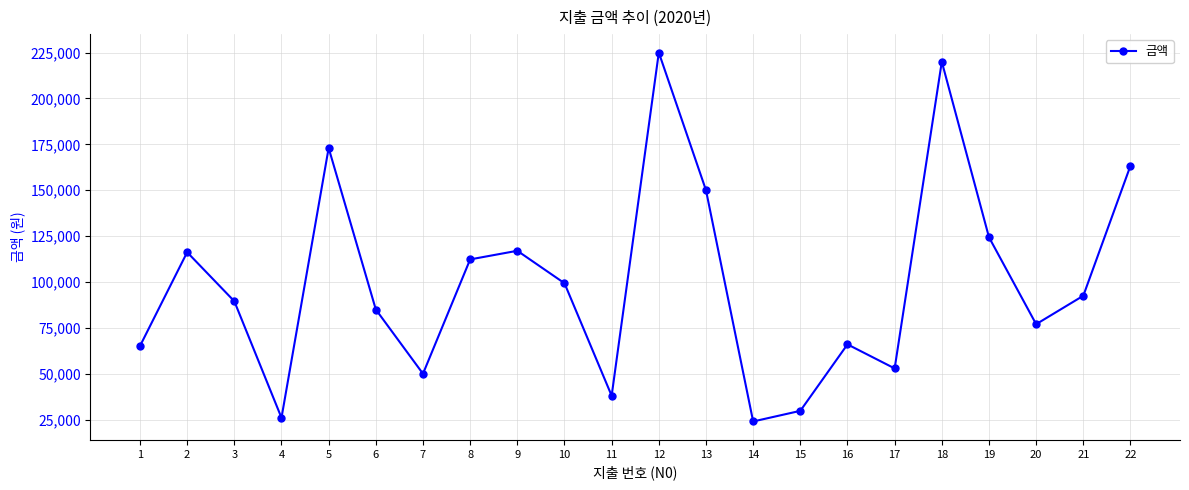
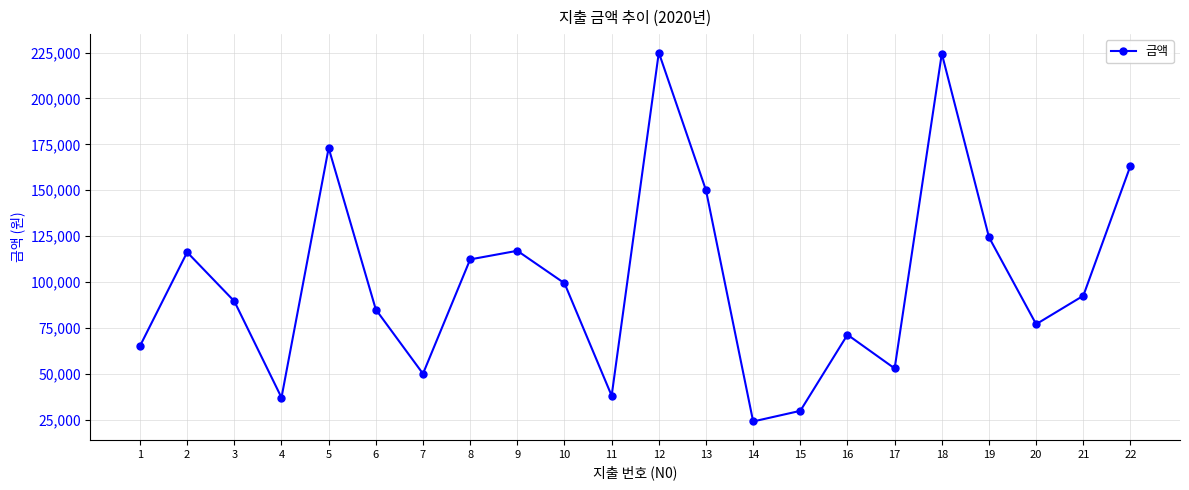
4: 26,000 -> 37,000
16: 66,000 -> 71,000
18: 220,000 -> 224,000
